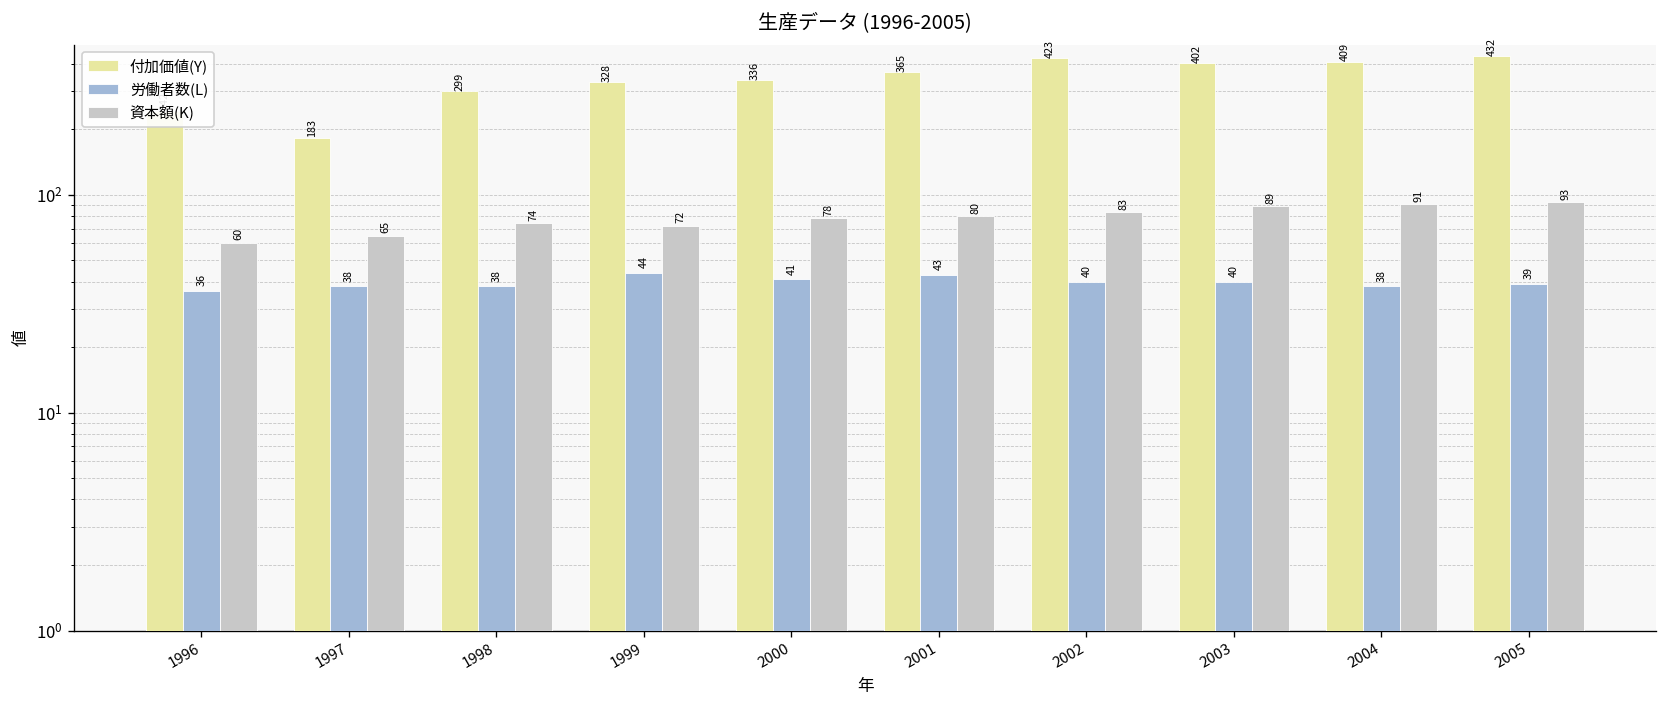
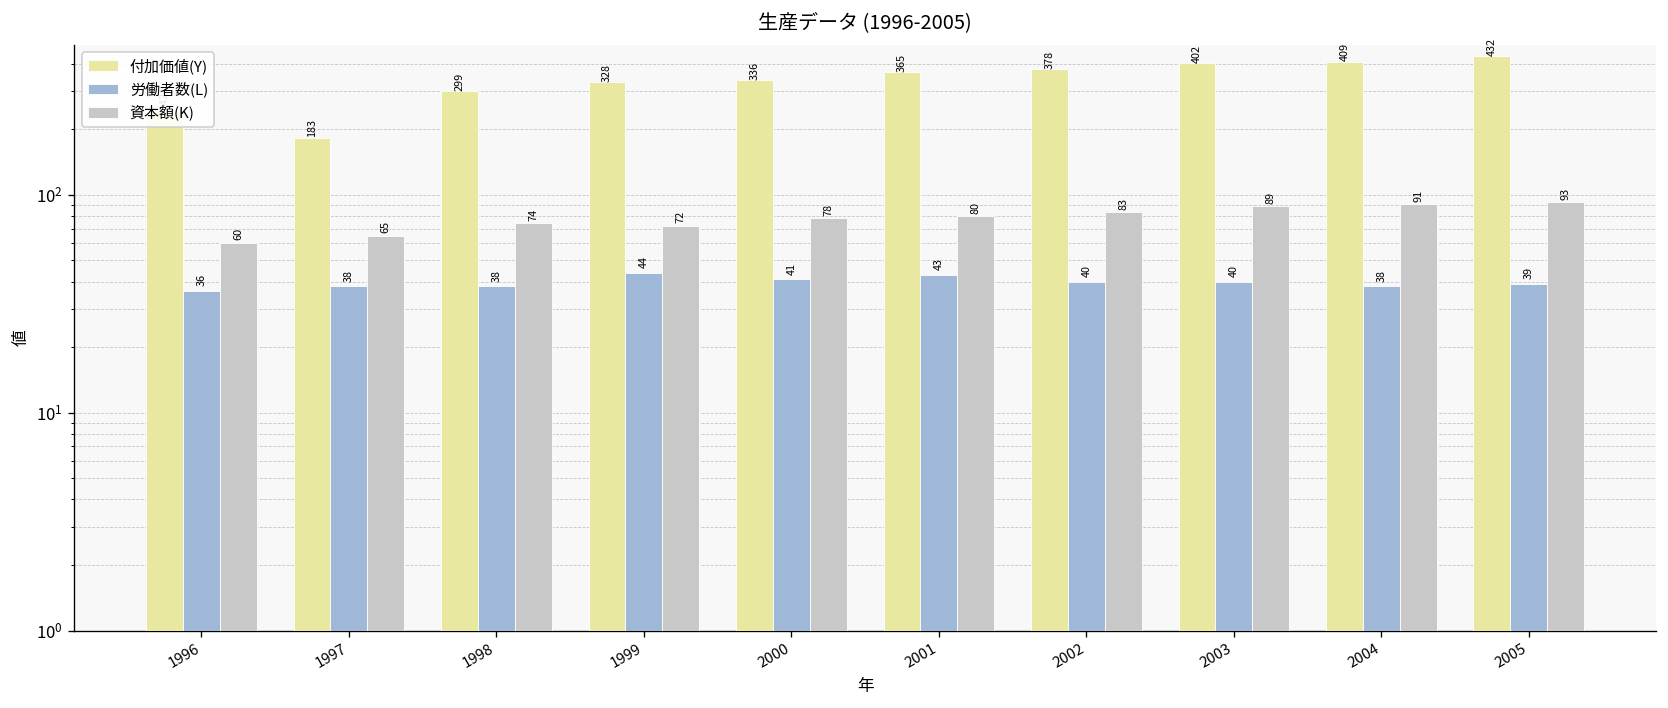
付加価値(Y), 2002: 423 -> 378
